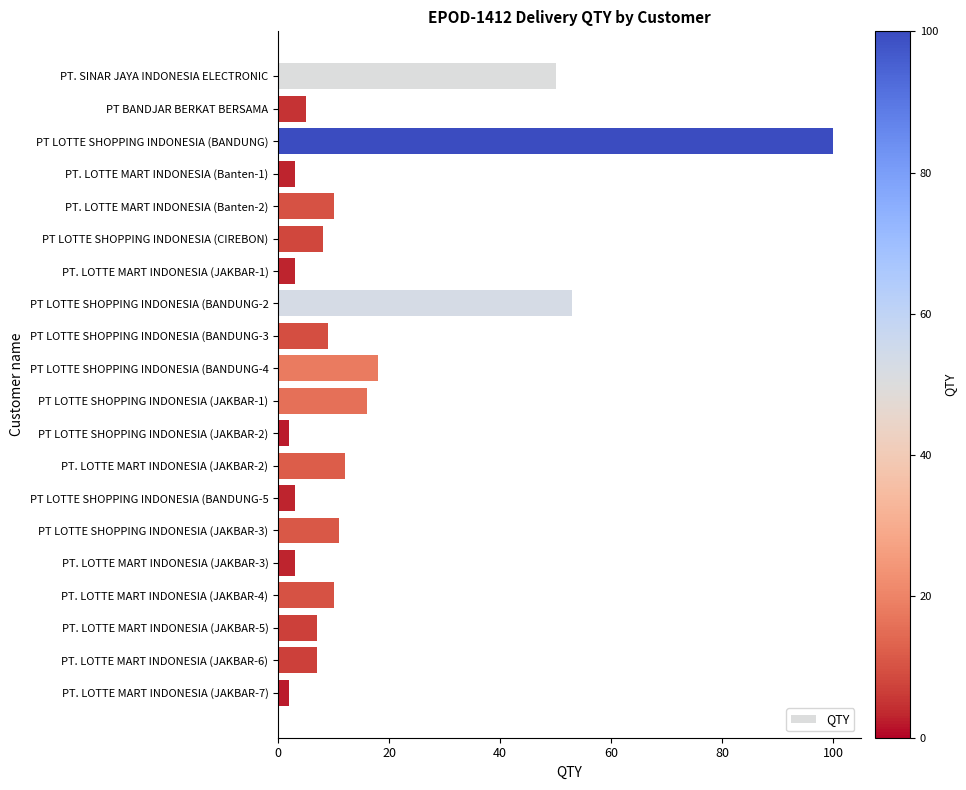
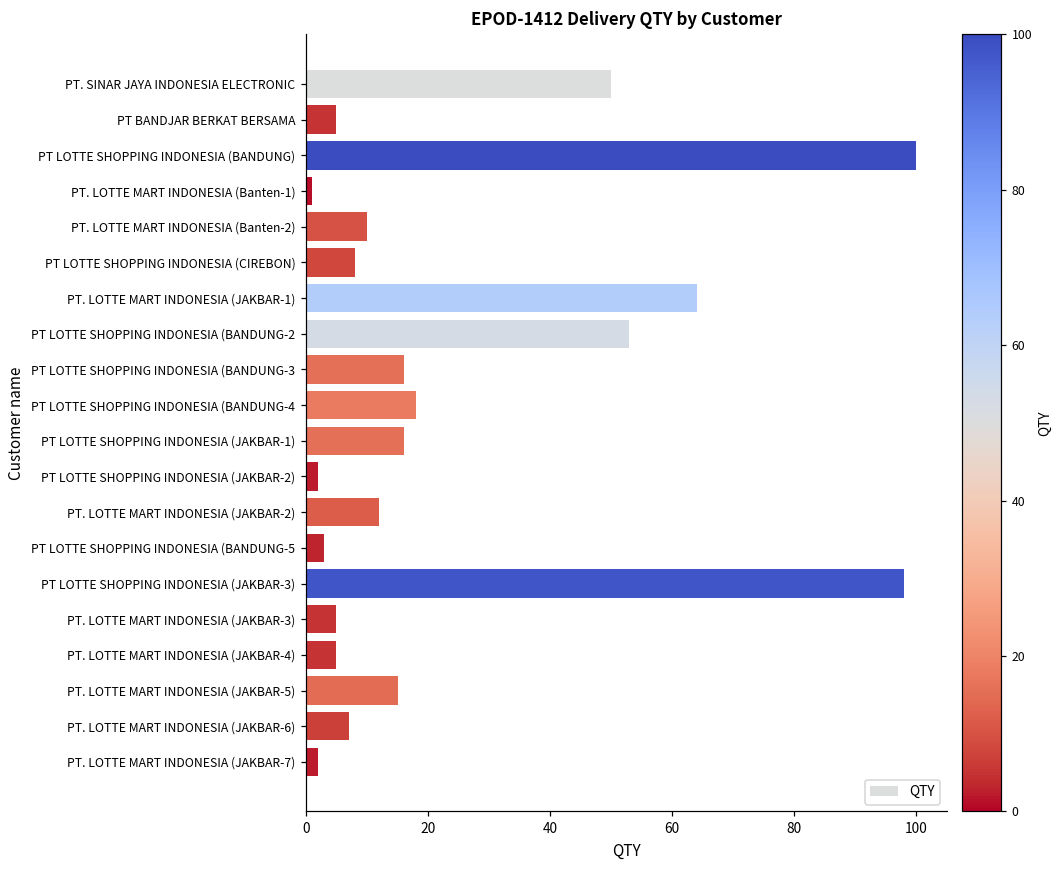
PT. LOTTE MART INDONESIA (Banten-1): 3 -> 1
PT. LOTTE MART INDONESIA (JAKBAR-1): 3 -> 64
PT LOTTE SHOPPING INDONESIA (BANDUNG-3: 9 -> 16
PT LOTTE SHOPPING INDONESIA (JAKBAR-3): 11 -> 98
PT. LOTTE MART INDONESIA (JAKBAR-3): 3 -> 5
PT. LOTTE MART INDONESIA (JAKBAR-4): 10 -> 5
PT. LOTTE MART INDONESIA (JAKBAR-5): 7 -> 15
